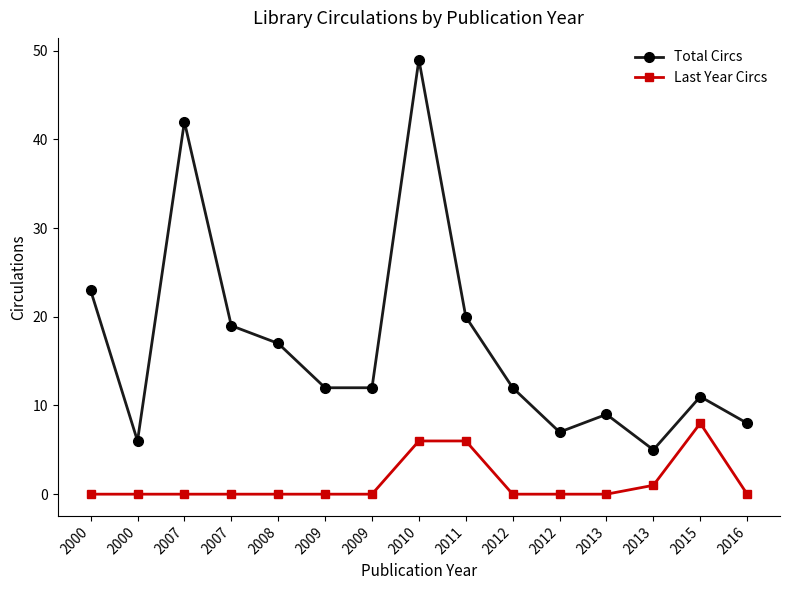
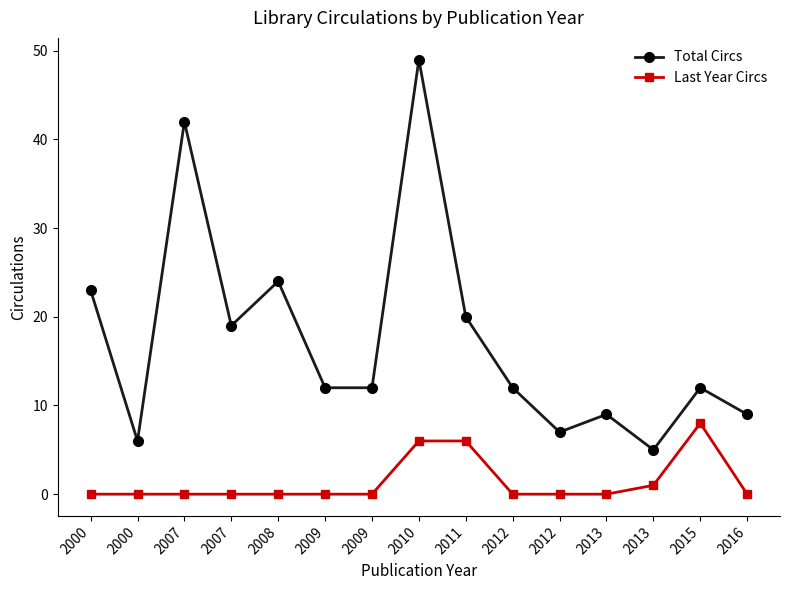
Total Circs, 2008: 17 -> 24
Total Circs, 2015: 11 -> 12
Total Circs, 2016: 8 -> 9
